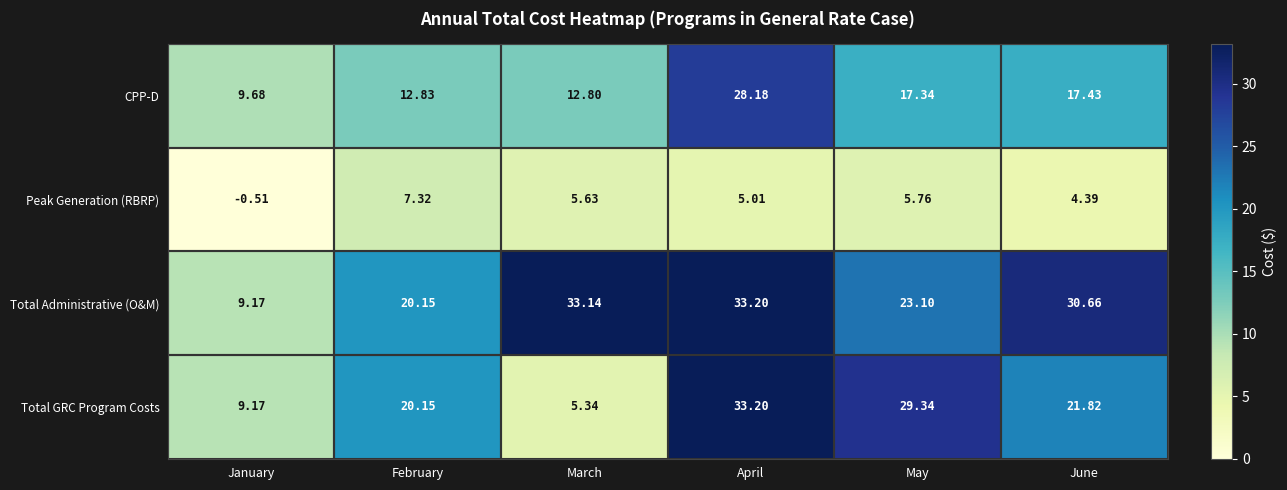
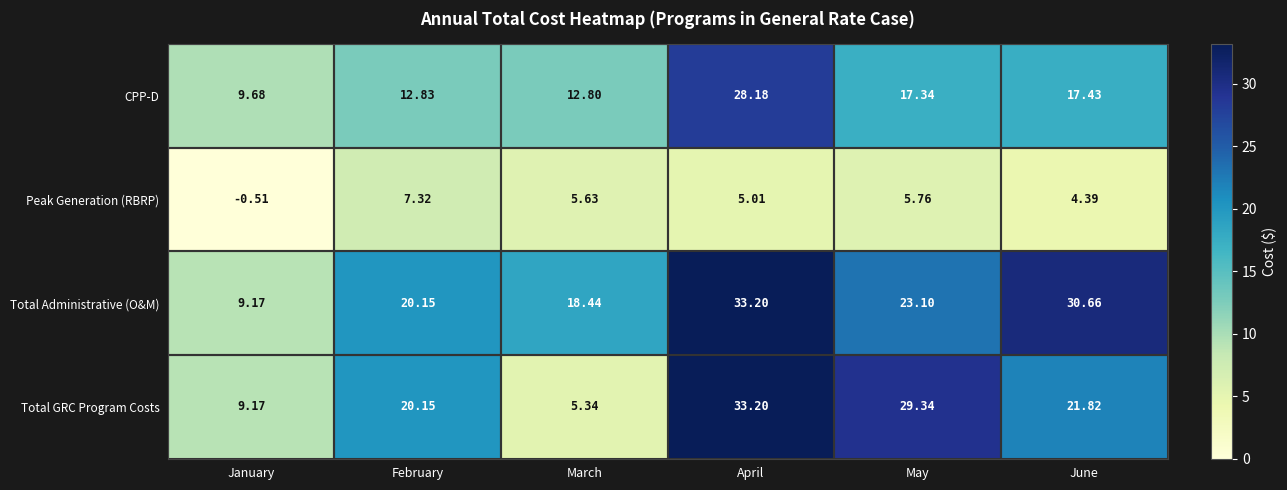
Total Administrative (O&M), March: 33.14 -> 18.44
